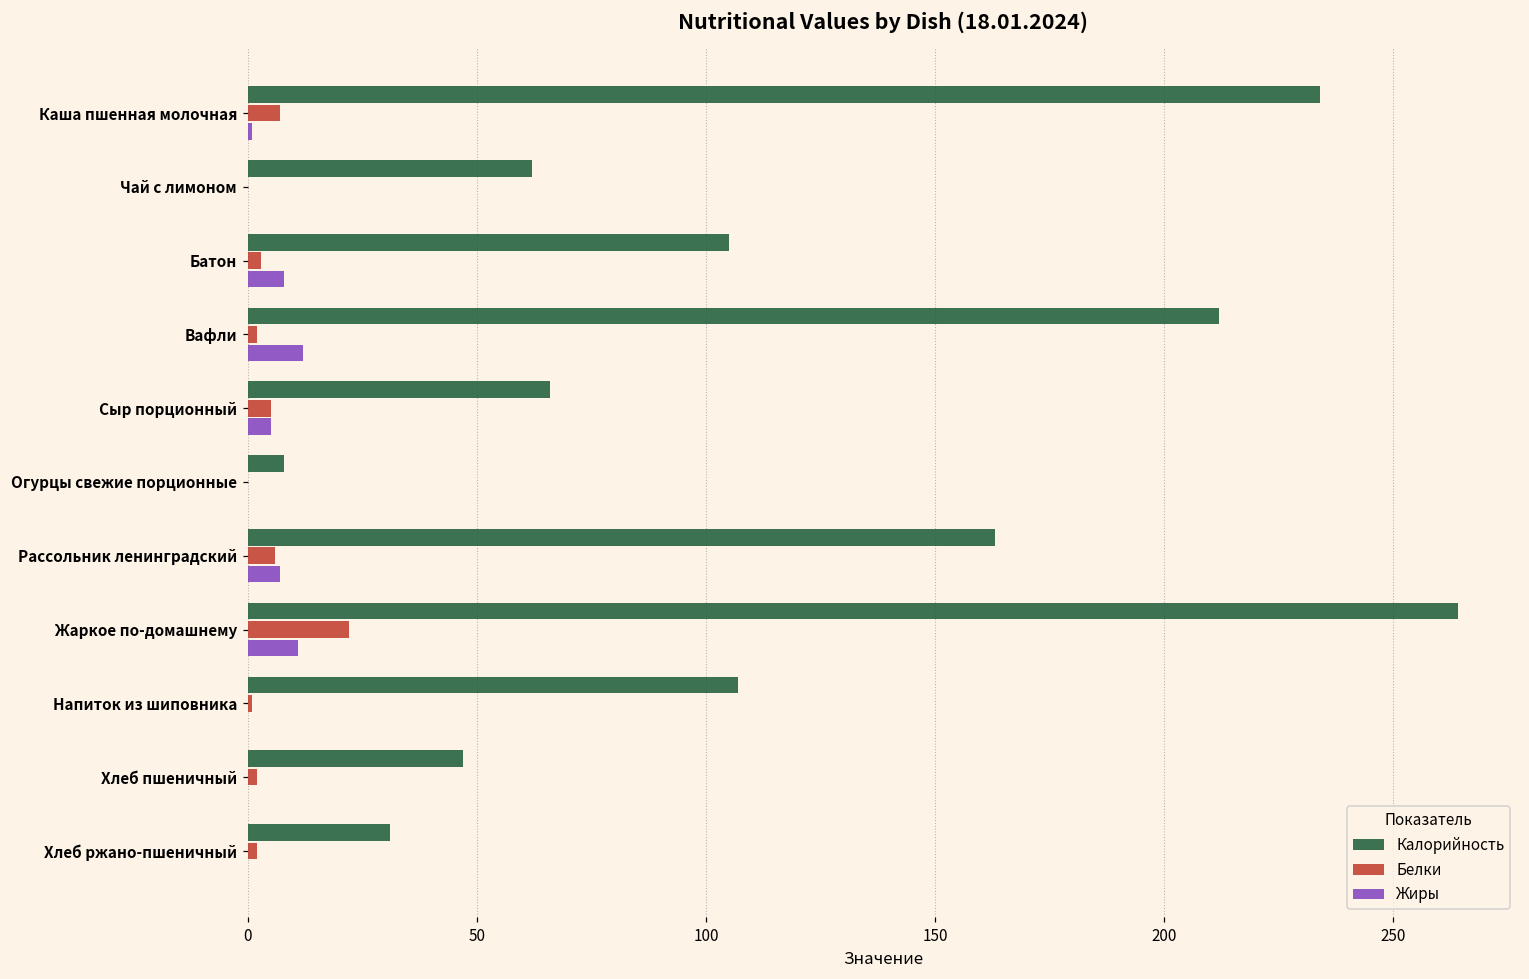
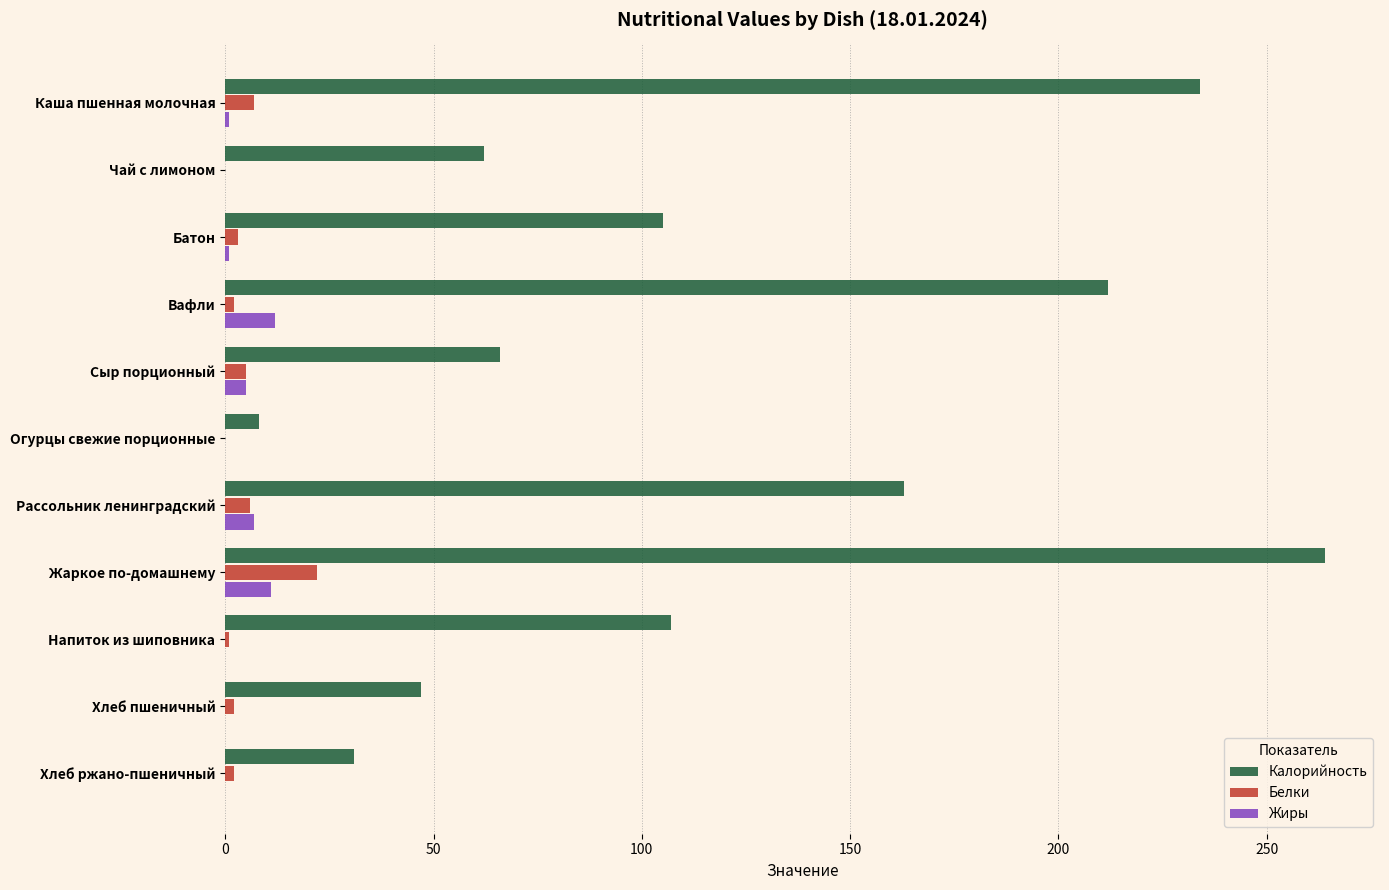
Жиры, Батон: 8 -> 1
